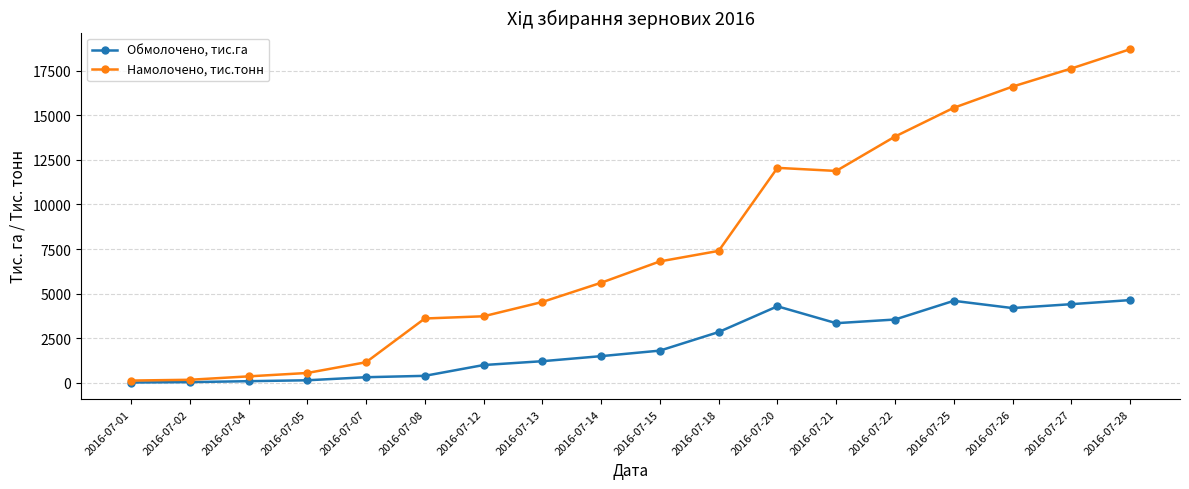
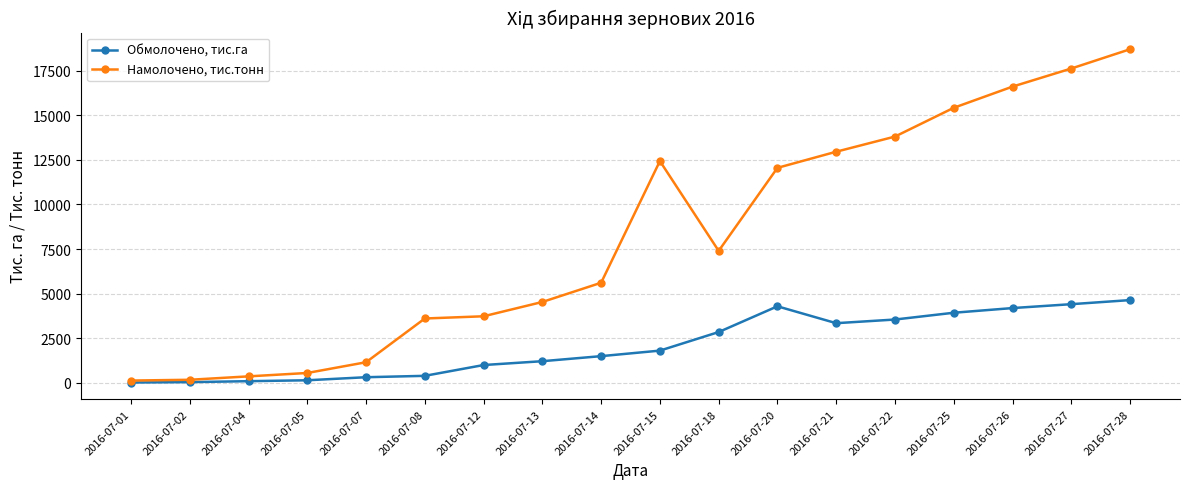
Намолочено, тис.тонн, 2016-07-15: 6800 -> 12400
Намолочено, тис.тонн, 2016-07-21: 11900 -> 13000
Обмолочено, тис.га, 2016-07-25: 4600 -> 3900
